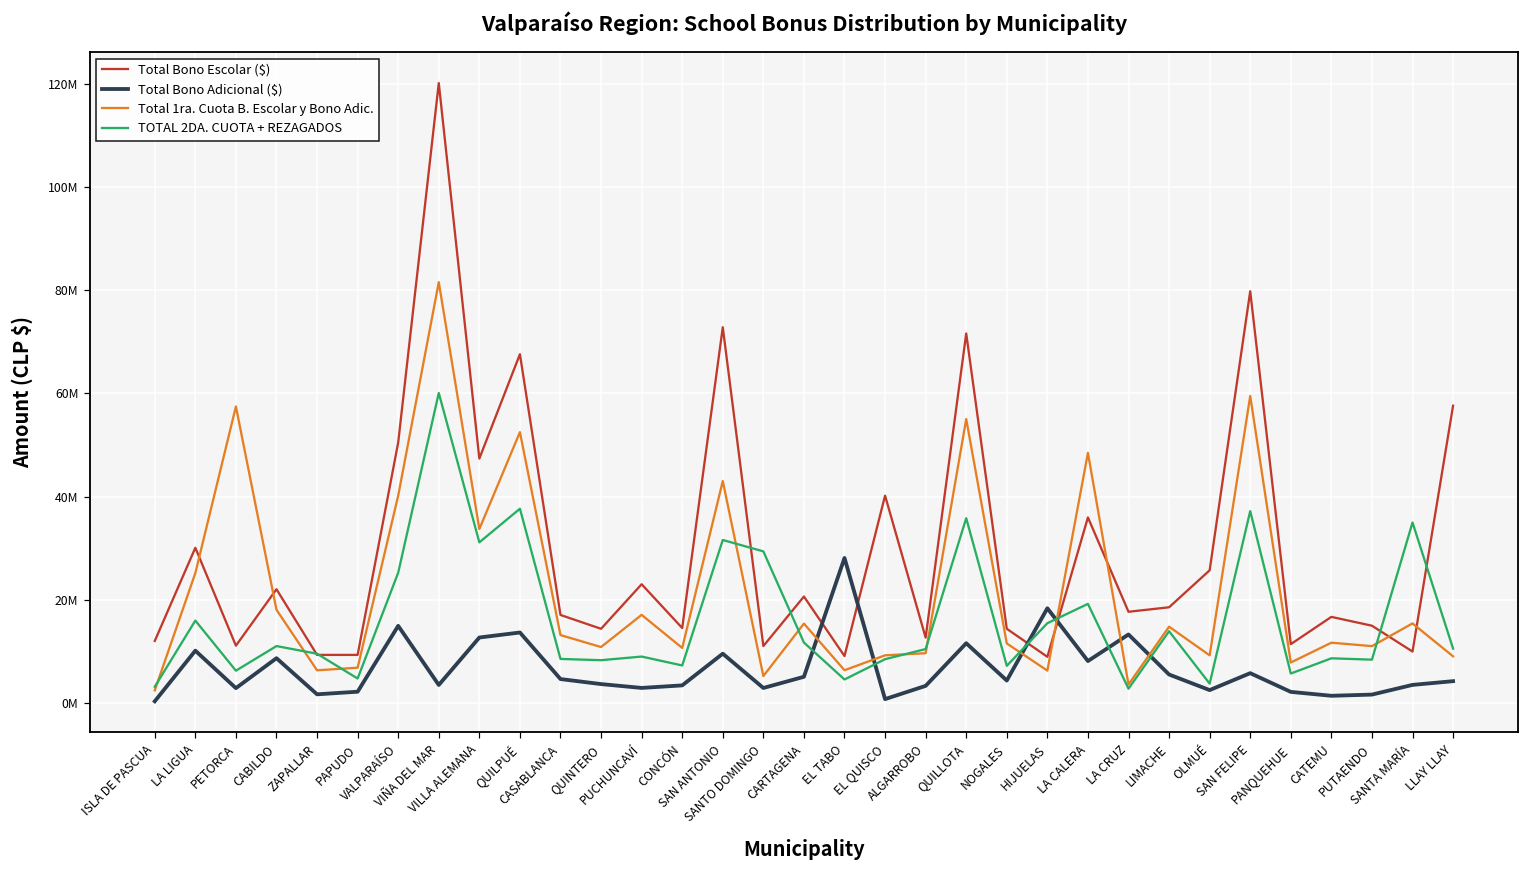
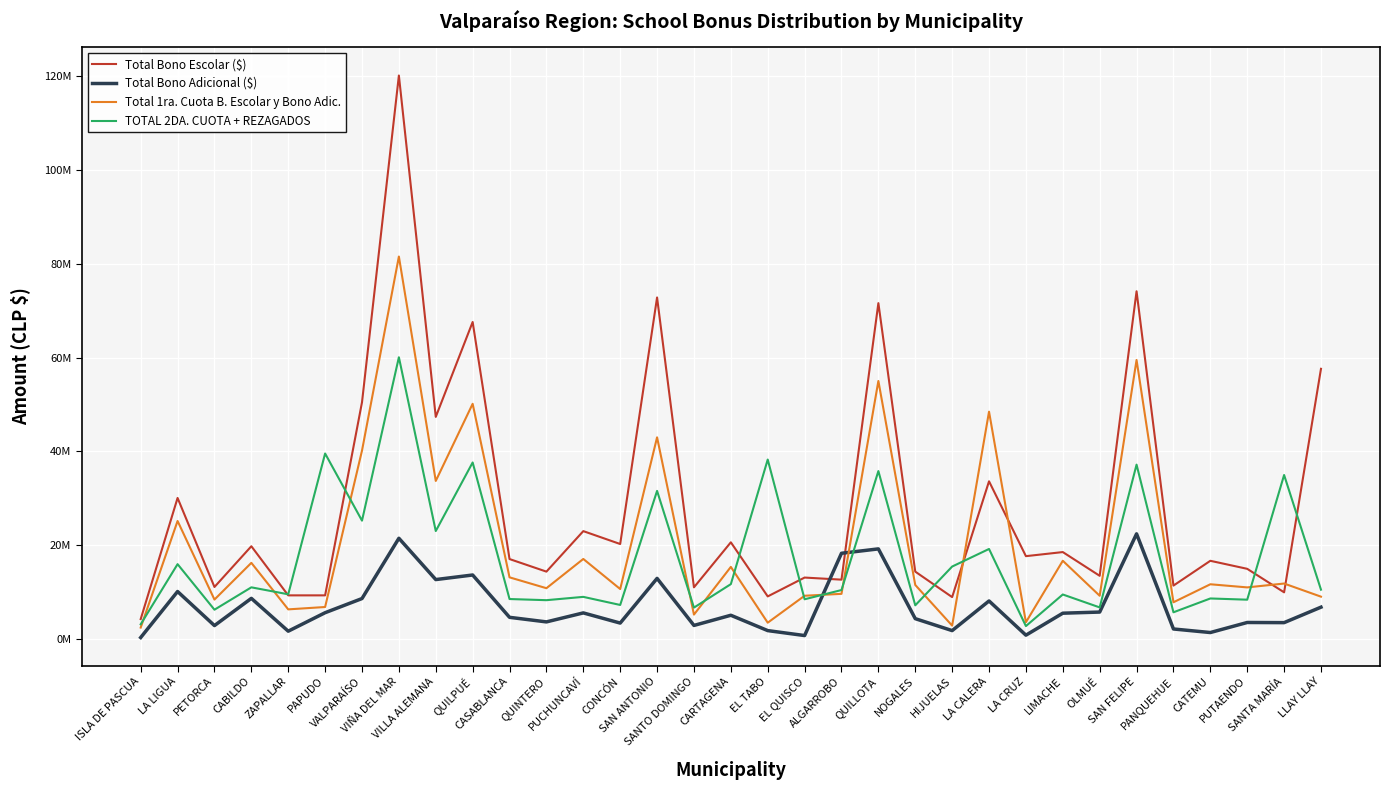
Total Bono Escolar ($), ISLA DE PASCUA: 12000000 -> 4000000
Total 1ra. Cuota B. Escolar y Bono Adic., PETORCA: 57000000 -> 8000000
Total Bono Escolar ($), CABILDO: 22000000 -> 20000000
Total 1ra. Cuota B. Escolar y Bono Adic., CABILDO: 18000000 -> 16000000
Total Bono Adicional ($), PAPUDO: 2000000 -> 6000000
TOTAL 2DA. CUOTA + REZAGADOS, PAPUDO: 5000000 -> 40000000
Total Bono Adicional ($), VALPARAÍSO: 15000000 -> 9000000
Total Bono Adicional ($), VIÑA DEL MAR: 3000000 -> 21000000
TOTAL 2DA. CUOTA + REZAGADOS, VILLA ALEMANA: 31000000 -> 23000000
Total 1ra. Cuota B. Escolar y Bono Adic., QUILPUÉ: 52000000 -> 50000000
Total Bono Adicional ($), PUCHUNCAVÍ: 3000000 -> 6000000
Total Bono Escolar ($), CONCÓN: 15000000 -> 20000000
Total Bono Adicional ($), SAN ANTONIO: 10000000 -> 13000000
TOTAL 2DA. CUOTA + REZAGADOS, SANTO DOMINGO: 29000000 -> 7000000
Total Bono Adicional ($), EL TABO: 28000000 -> 2000000
Total 1ra. Cuota B. Escolar y Bono Adic., EL TABO: 6000000 -> 3000000
TOTAL 2DA. CUOTA + REZAGADOS, EL TABO: 5000000 -> 38000000
Total Bono Escolar ($), EL QUISCO: 40000000 -> 13000000
Total Bono Adicional ($), ALGARROBO: 3000000 -> 18000000
Total Bono Adicional ($), QUILLOTA: 12000000 -> 19000000
Total Bono Adicional ($), HIJUELAS: 18000000 -> 2000000
Total 1ra. Cuota B. Escolar y Bono Adic., HIJUELAS: 6000000 -> 3000000
Total Bono Escolar ($), LA CALERA: 36000000 -> 34000000
Total Bono Adicional ($), LA CRUZ: 13000000 -> 1000000
Total 1ra. Cuota B. Escolar y Bono Adic., LIMACHE: 15000000 -> 17000000
TOTAL 2DA. CUOTA + REZAGADOS, LIMACHE: 14000000 -> 9000000
Total Bono Escolar ($), OLMUÉ: 26000000 -> 13000000
Total Bono Adicional ($), OLMUÉ: 2000000 -> 6000000
TOTAL 2DA. CUOTA + REZAGADOS, OLMUÉ: 4000000 -> 7000000
Total Bono Escolar ($), SAN FELIPE: 80000000 -> 74000000
Total Bono Adicional ($), SAN FELIPE: 6000000 -> 22000000
Total Bono Adicional ($), PUTAENDO: 2000000 -> 4000000
Total 1ra. Cuota B. Escolar y Bono Adic., SANTA MARÍA: 15000000 -> 12000000
Total Bono Adicional ($), LLAY LLAY: 4000000 -> 7000000
